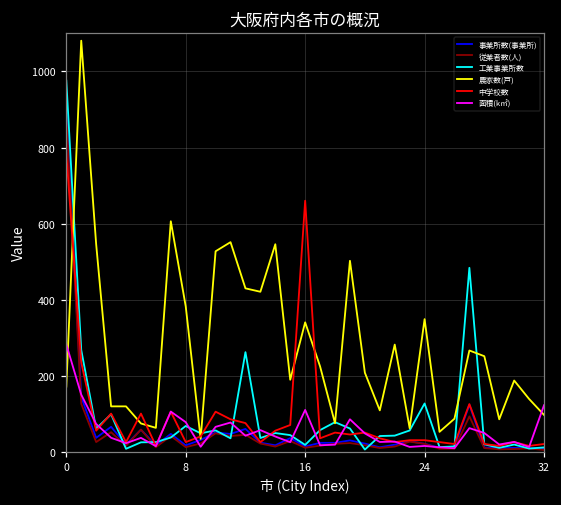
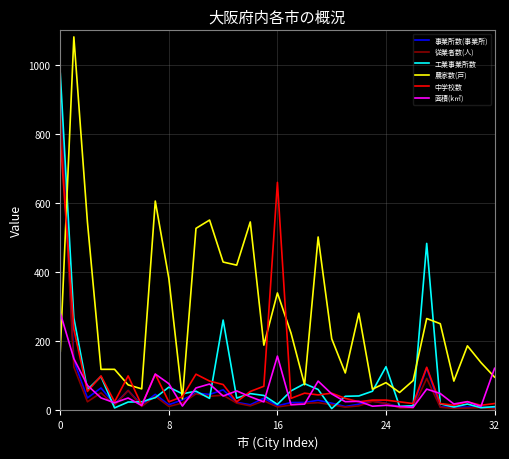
面積(k㎡), 16: 110 -> 160
農家数(戸), 24: 350 -> 80
